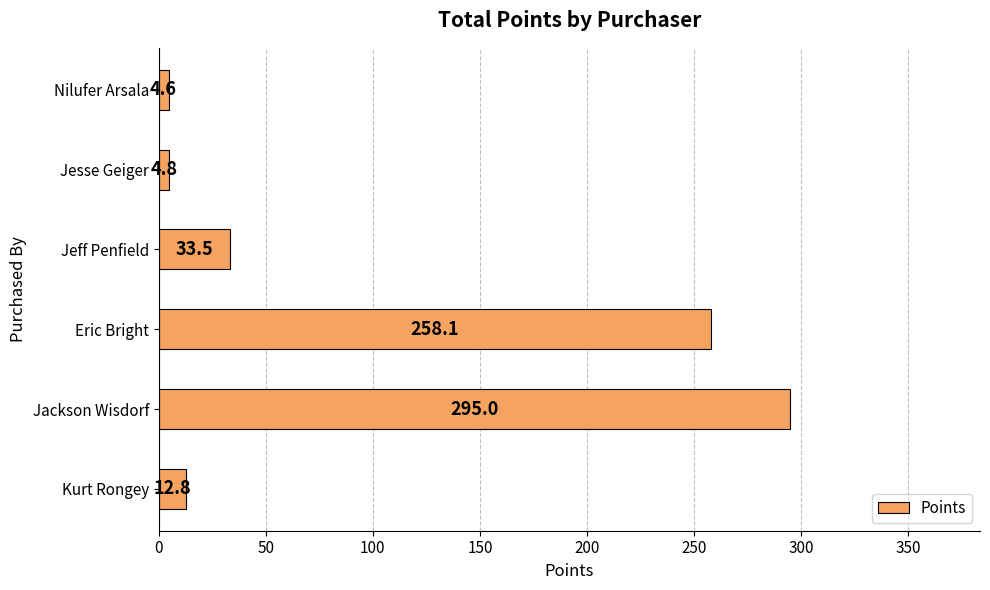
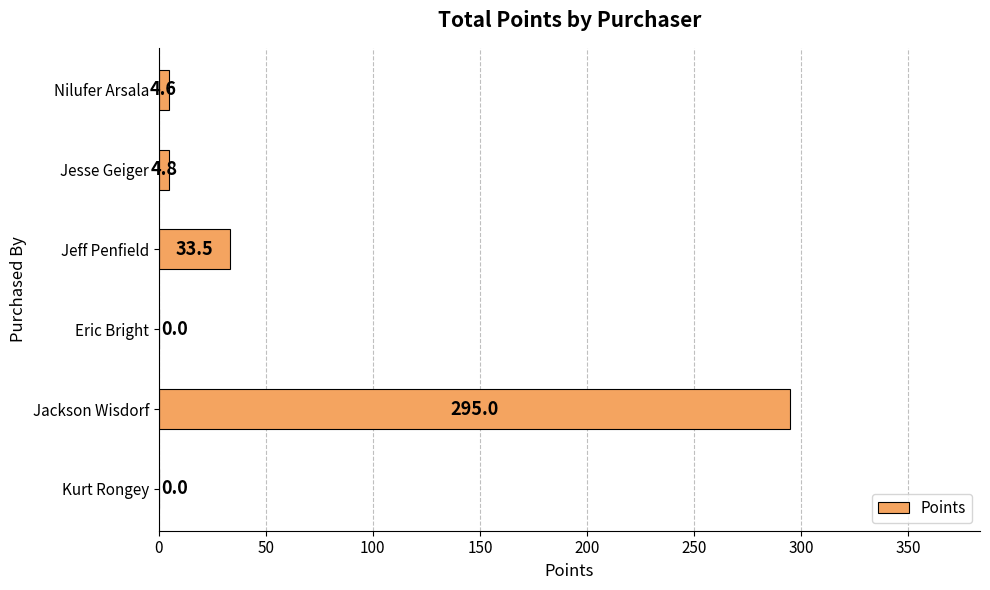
Eric Bright: 258.1 -> 0.0
Kurt Rongey: 12.8 -> 0.0
